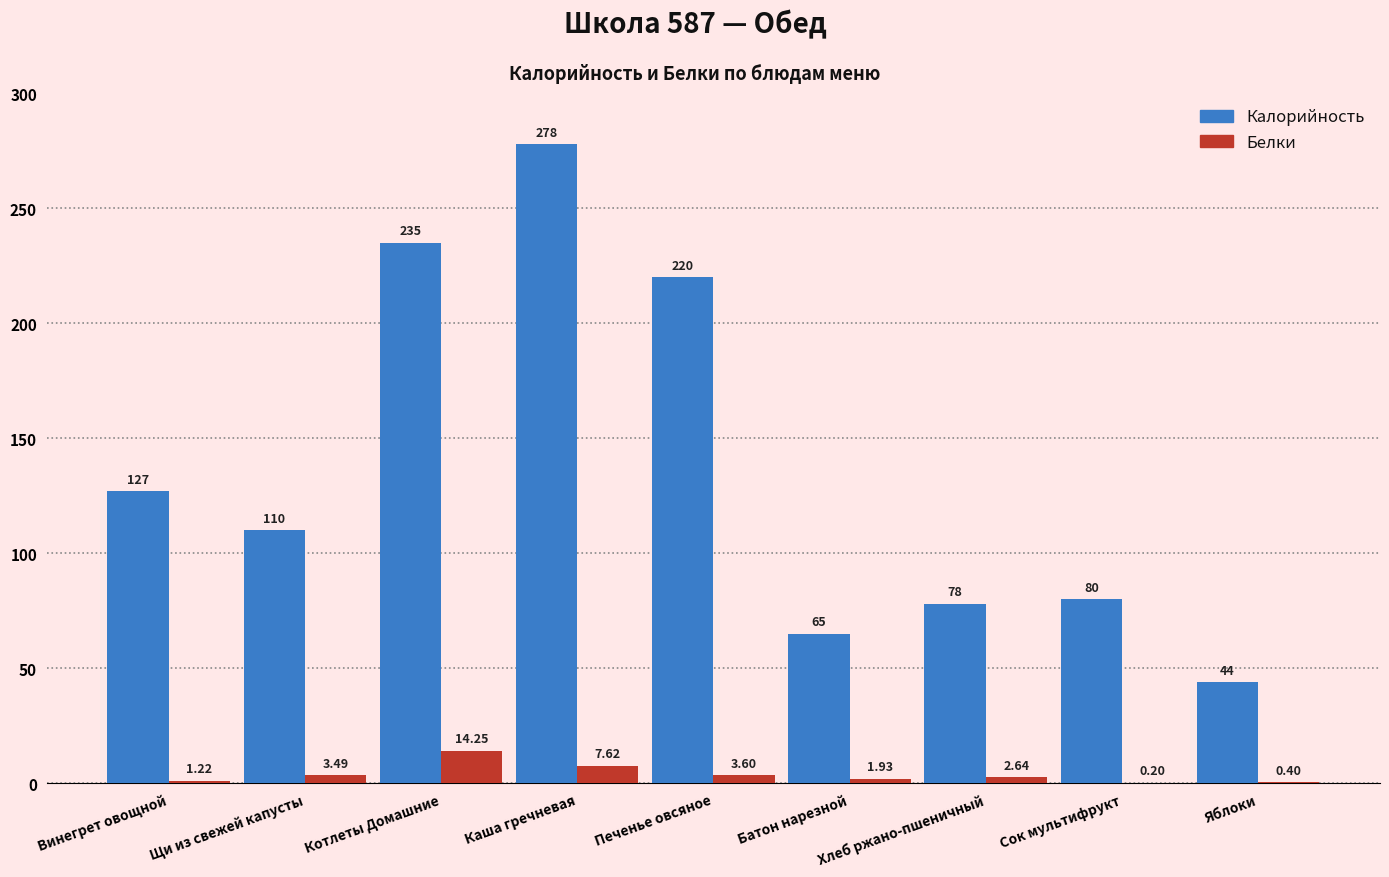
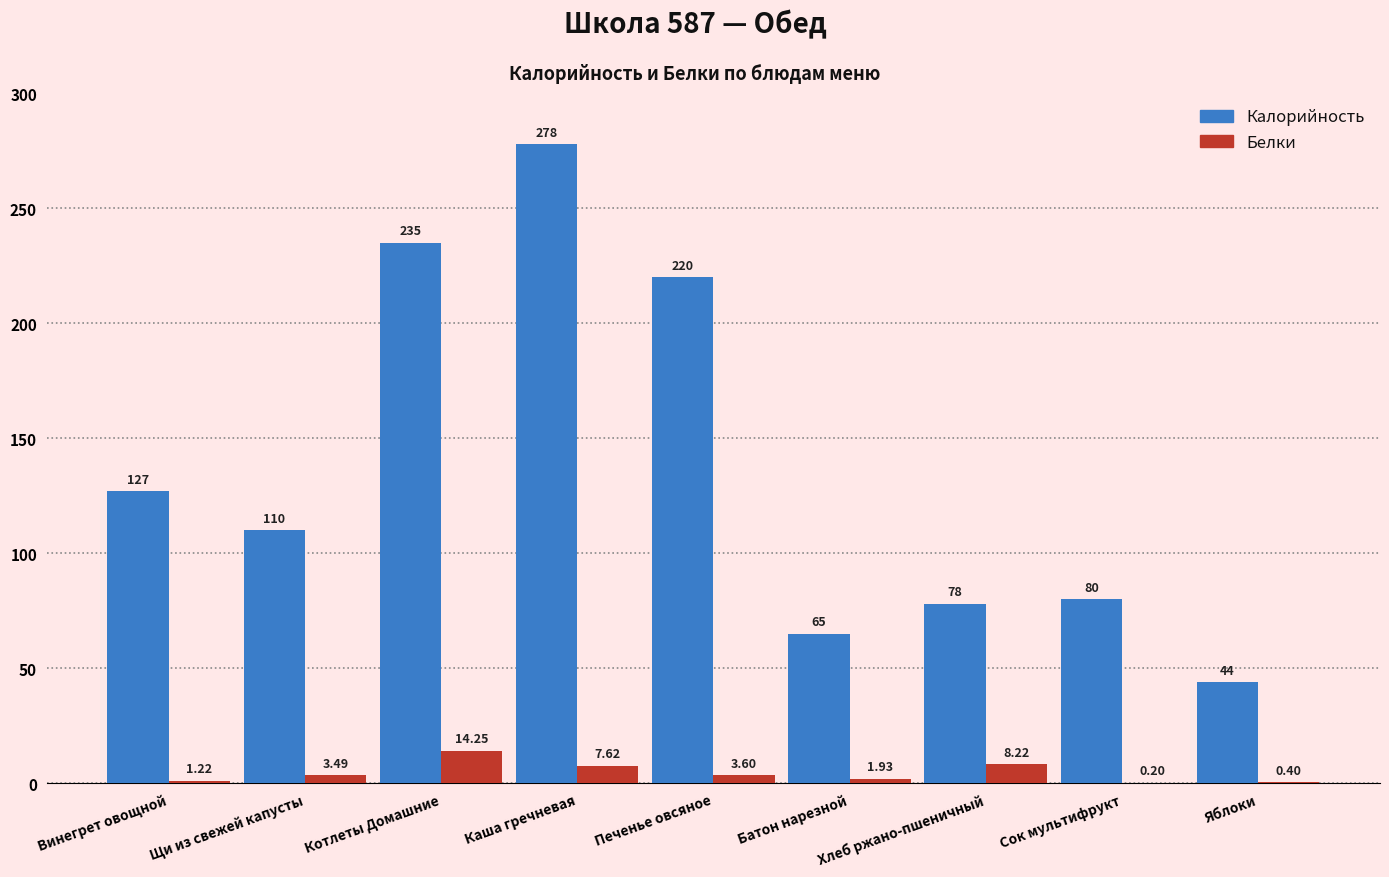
Белки, Хлеб ржано-пшеничный: 2.64 -> 8.22
